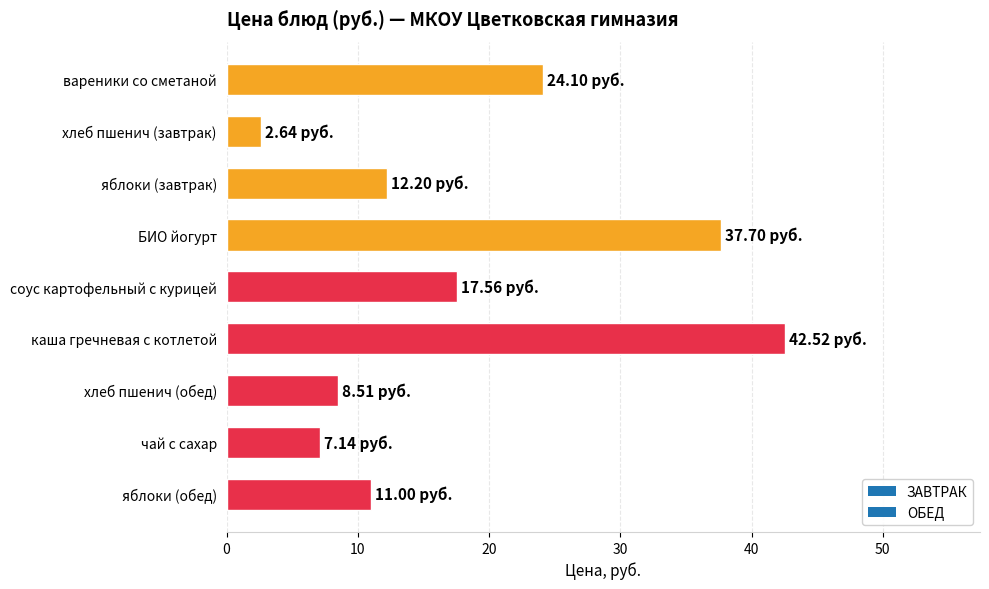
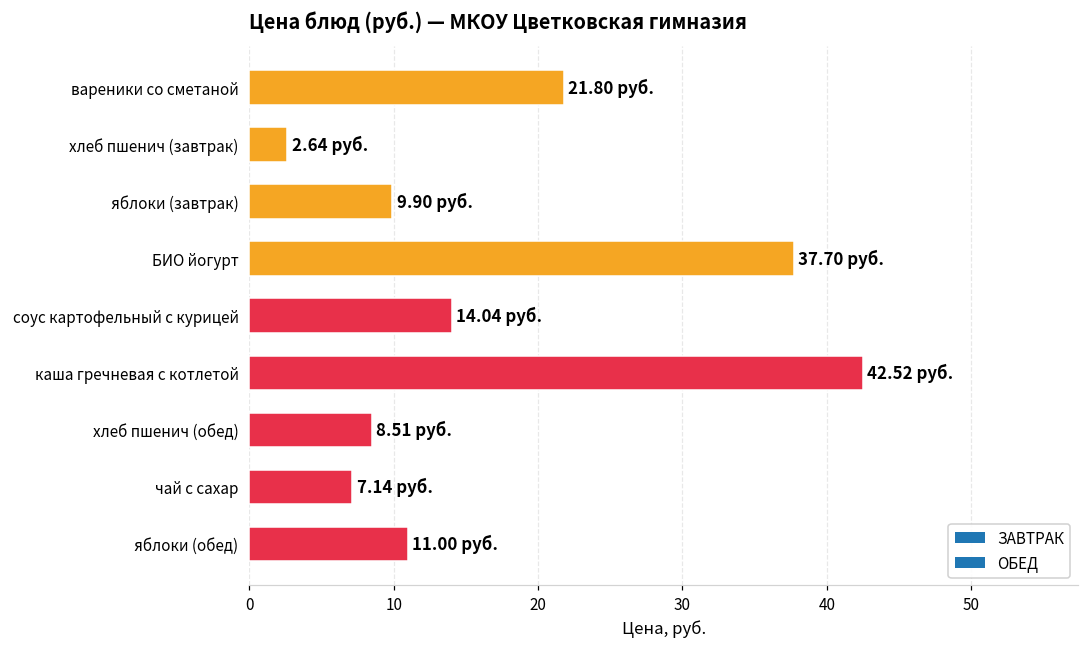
вареники со сметаной: 24.10 -> 21.80
яблоки (завтрак): 12.20 -> 9.90
соус картофельный с курицей: 17.56 -> 14.04
